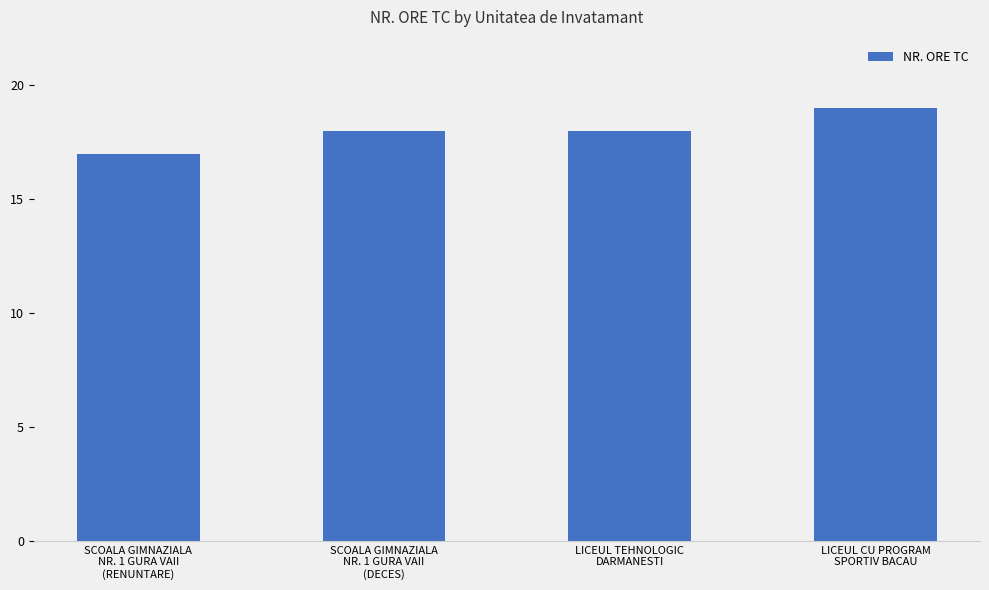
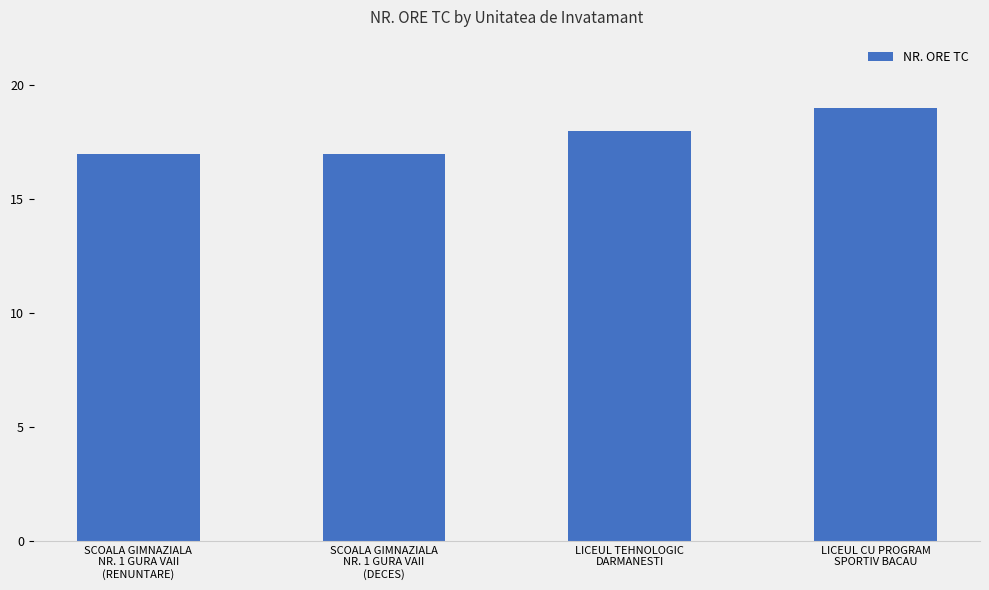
SCOALA GIMNAZIALA NR. 1 GURA VAII (DECES): 18 -> 17
